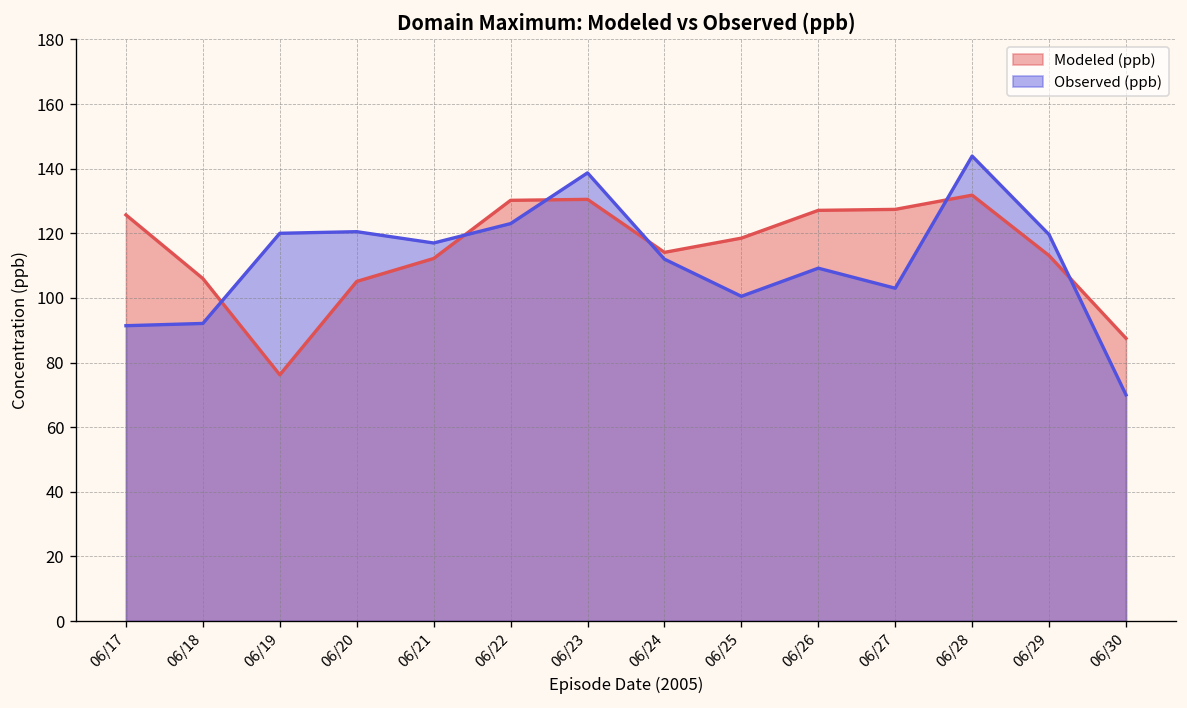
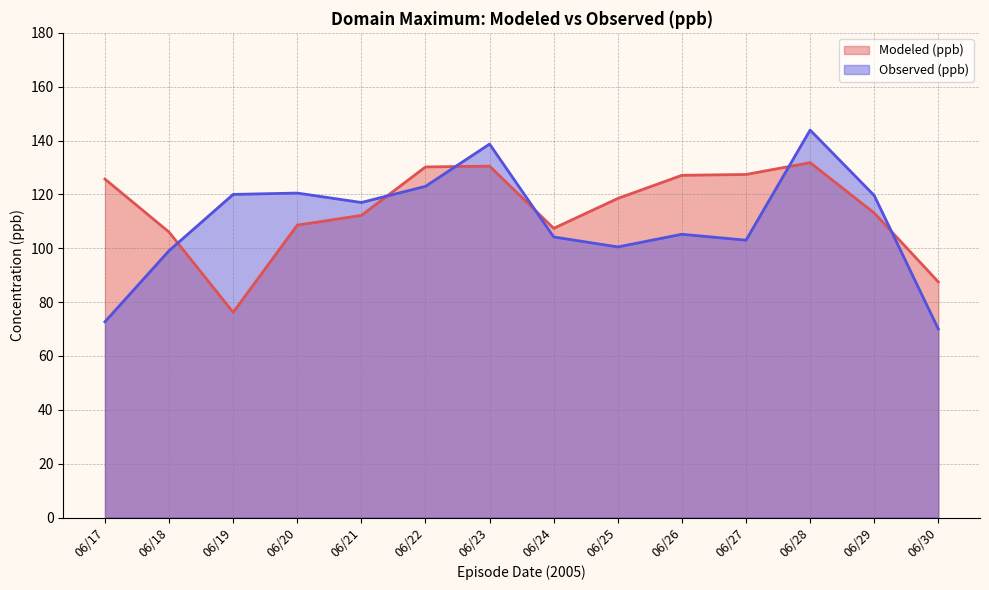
Observed (ppb), 06/17: 91 -> 73
Observed (ppb), 06/18: 92 -> 99
Modeled (ppb), 06/20: 105 -> 109
Modeled (ppb), 06/24: 114 -> 107
Observed (ppb), 06/24: 112 -> 104
Observed (ppb), 06/26: 109 -> 105
